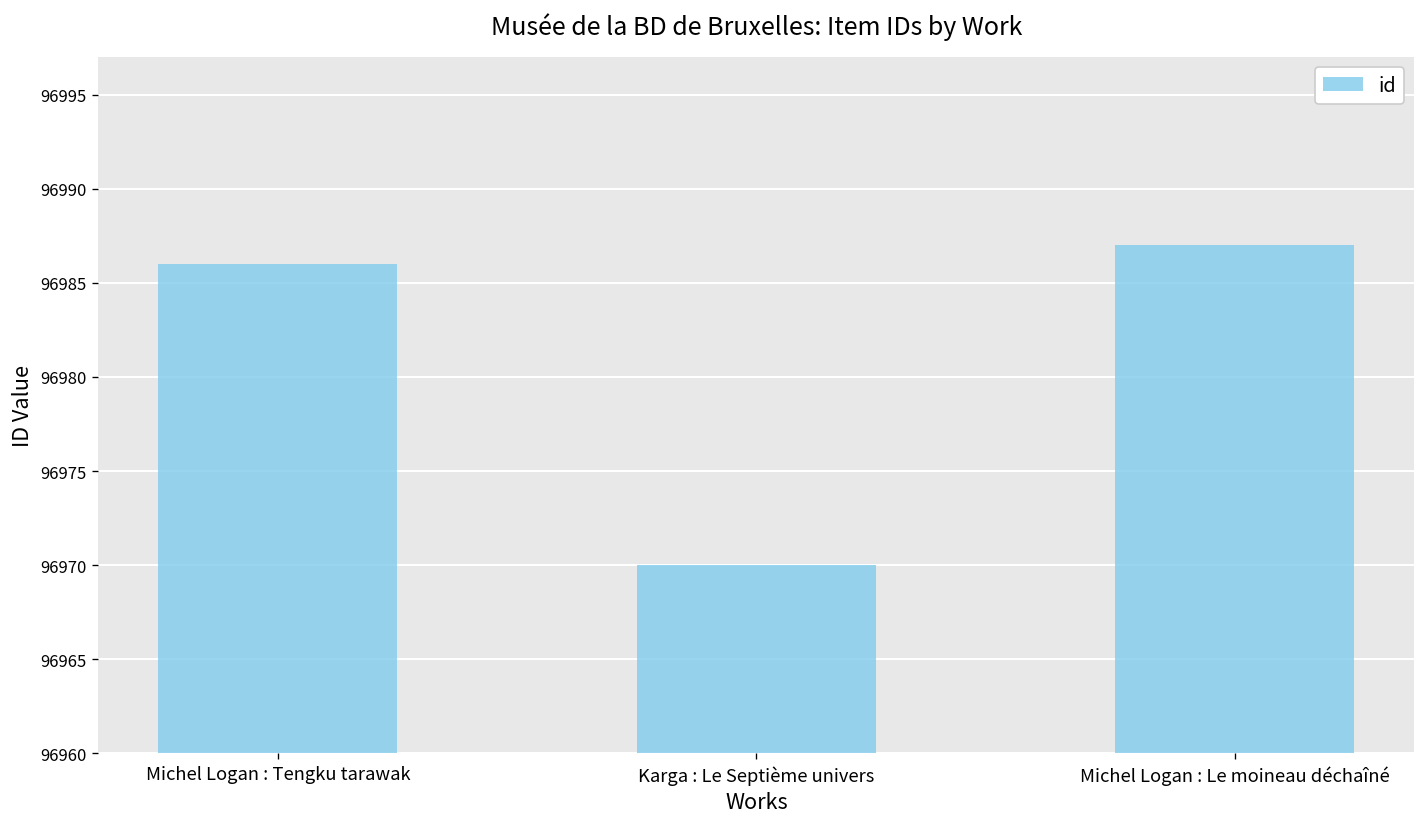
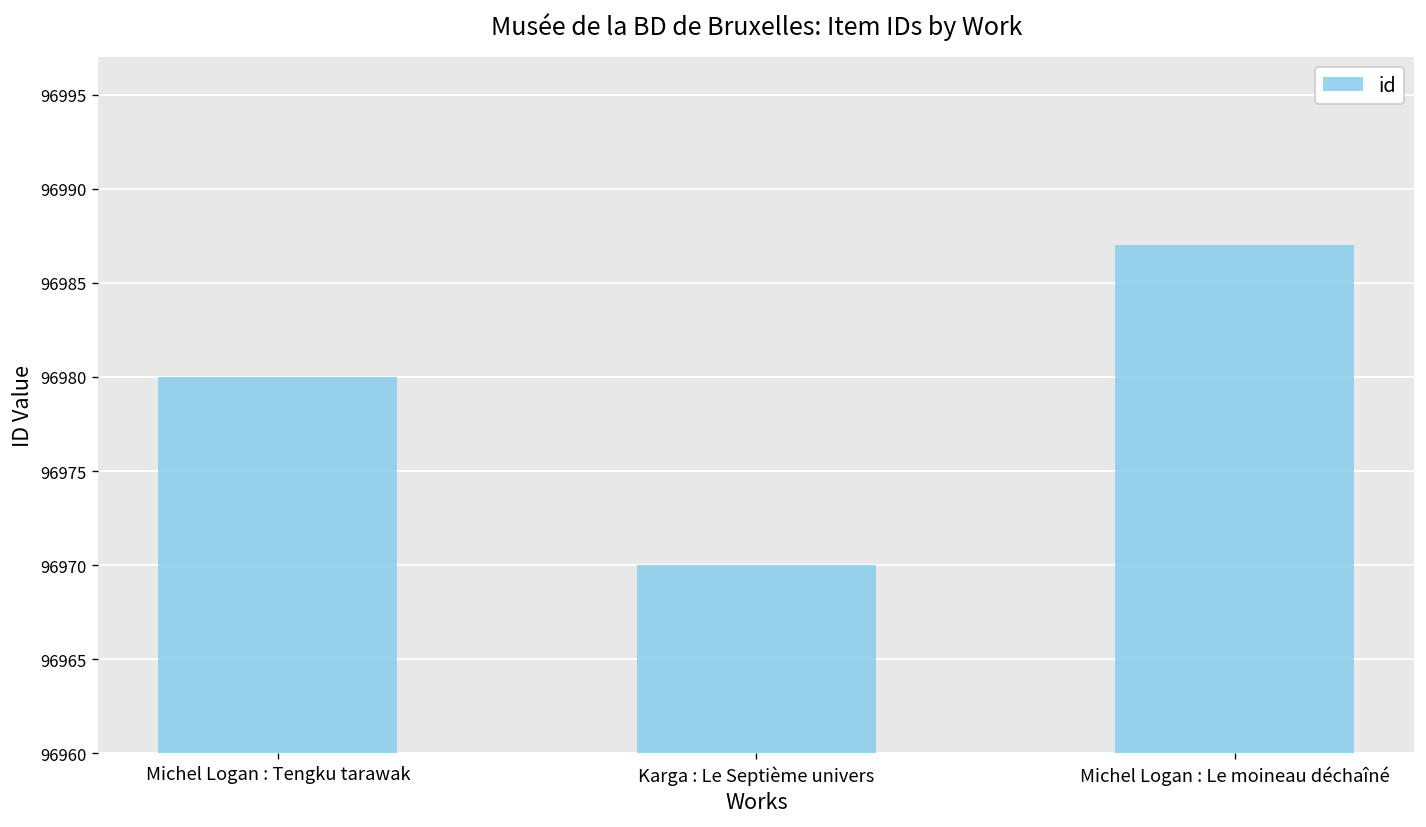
Michel Logan : Tengku tarawak: 96986 -> 96980
